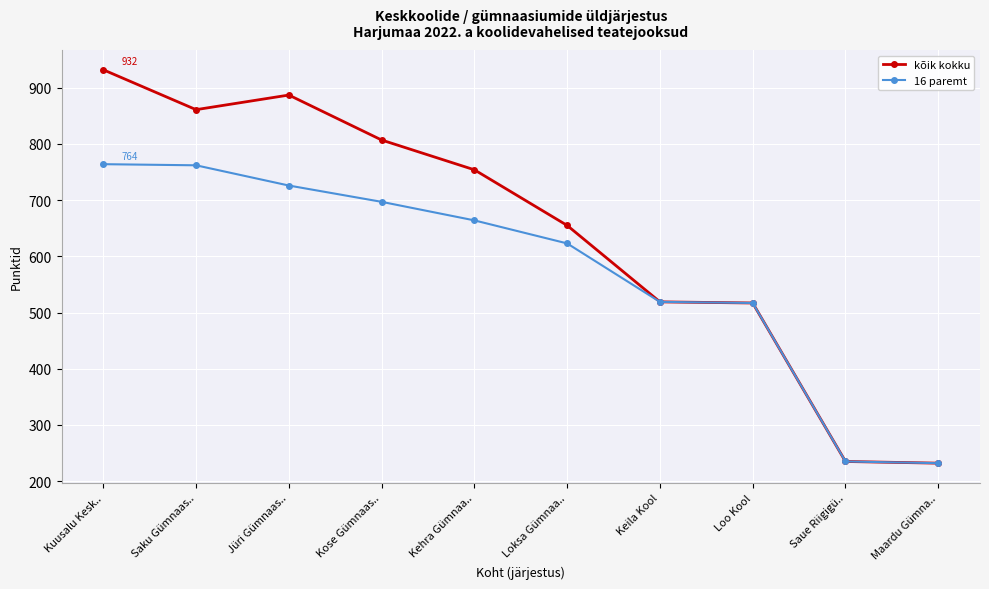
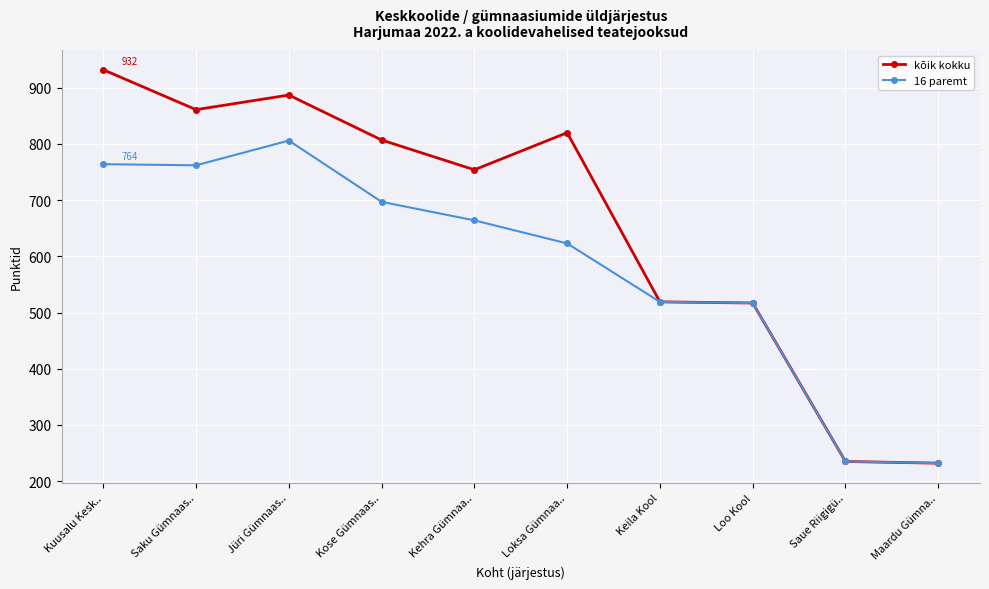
16 paremt, Jüri Gümnaas..: 730 -> 810
kõik kokku, Loksa Gümnaa..: 660 -> 820
